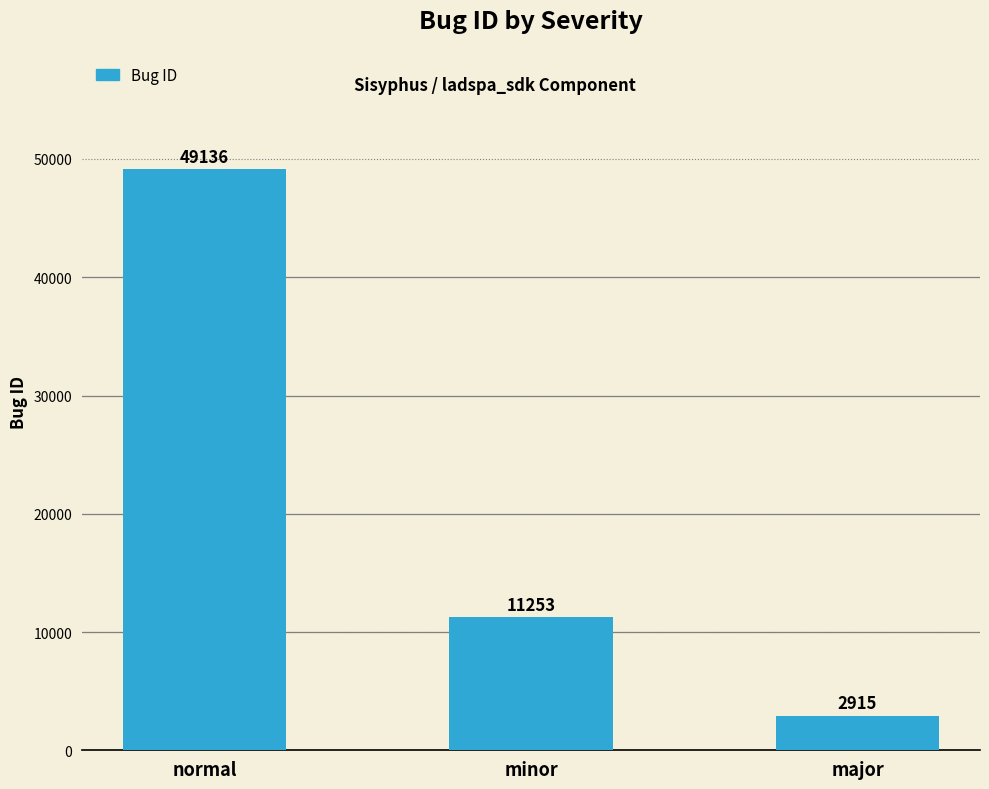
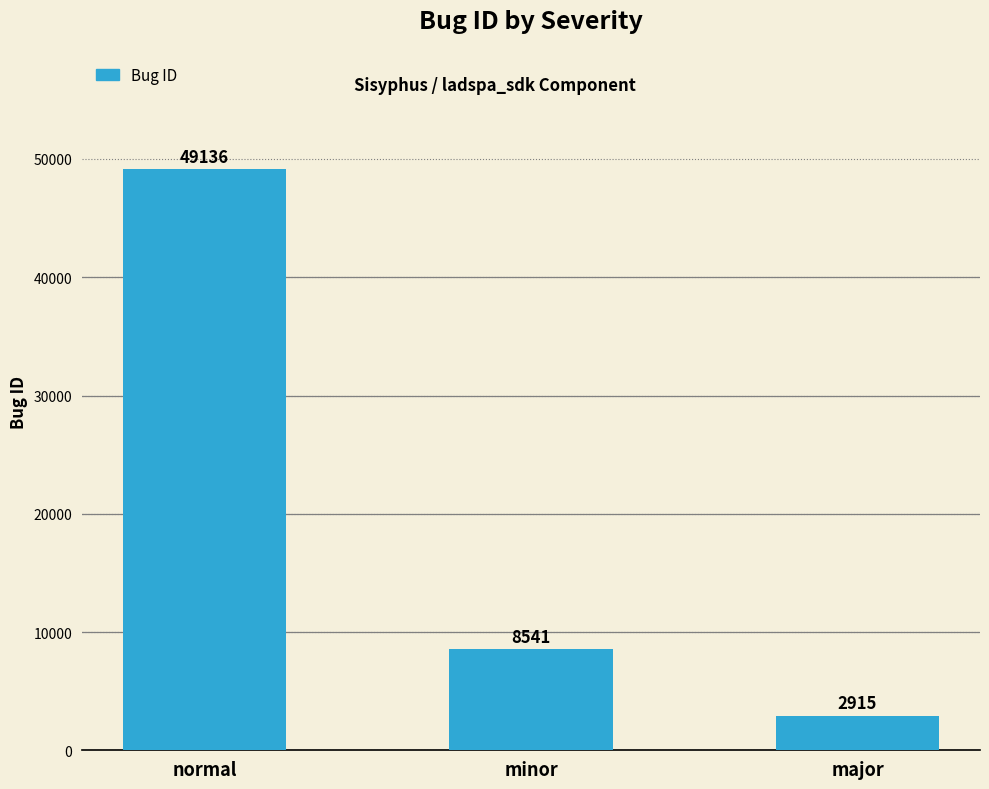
minor: 11253 -> 8541
